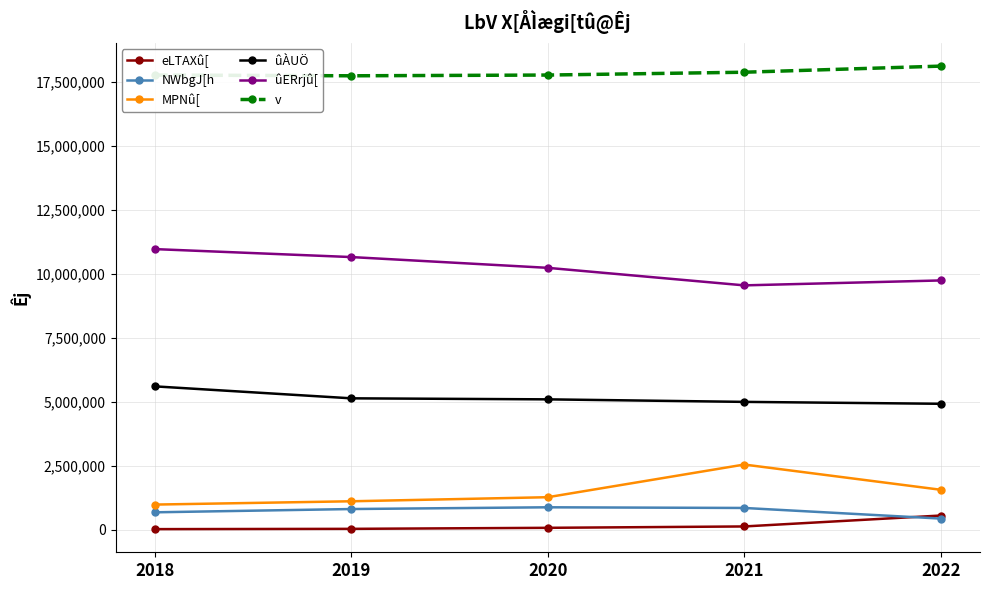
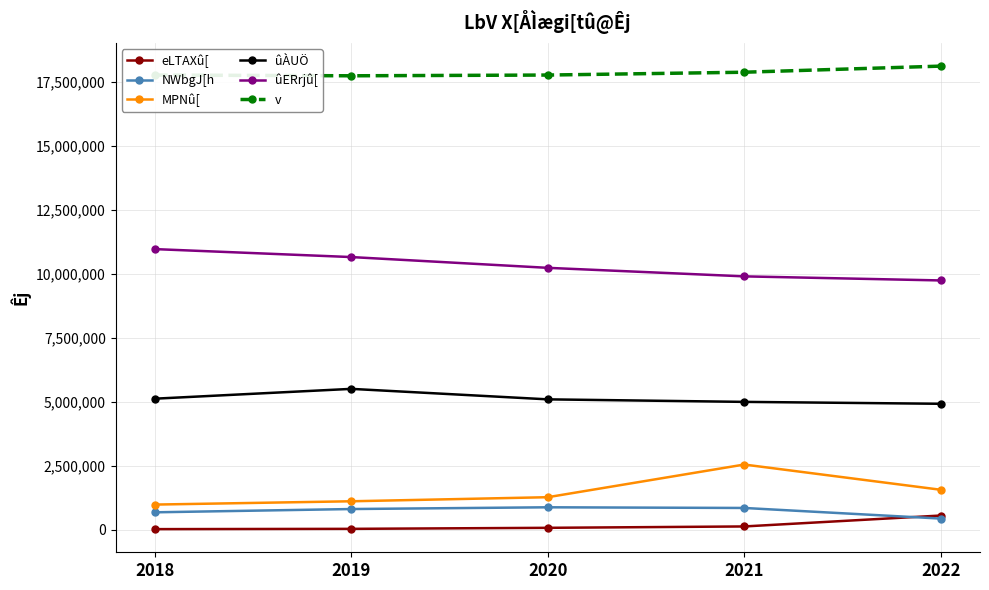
ûÀUÖ, 2018: 5,600,000 -> 5,100,000
ûÀUÖ, 2019: 5,100,000 -> 5,500,000
ûERrjû[, 2021: 9,500,000 -> 9,900,000
